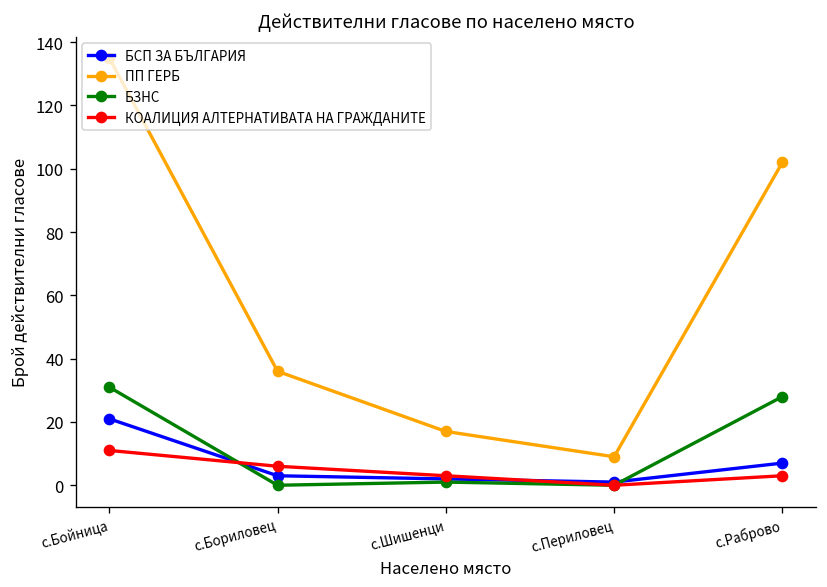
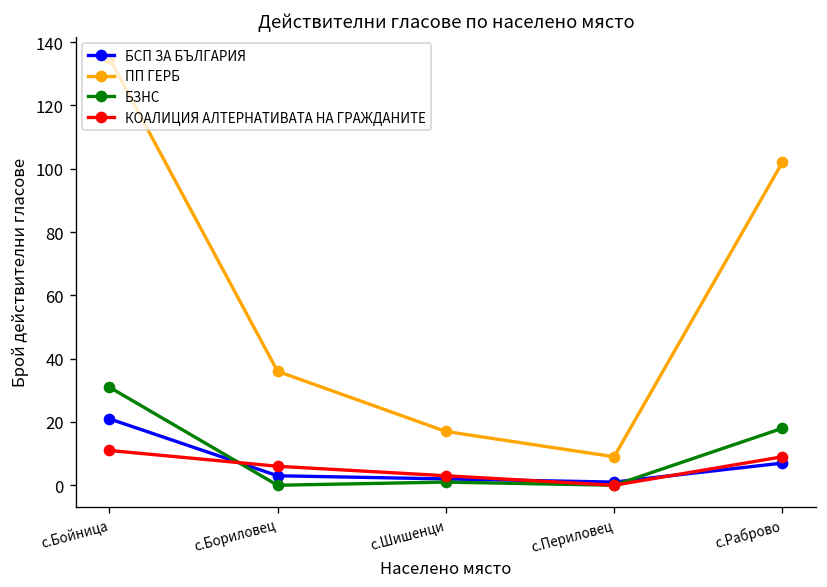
БЗНС, с.Раброво: 28 -> 18
КОАЛИЦИЯ АЛТЕРНАТИВАТА НА ГРАЖДАНИТЕ, с.Раброво: 3 -> 9
